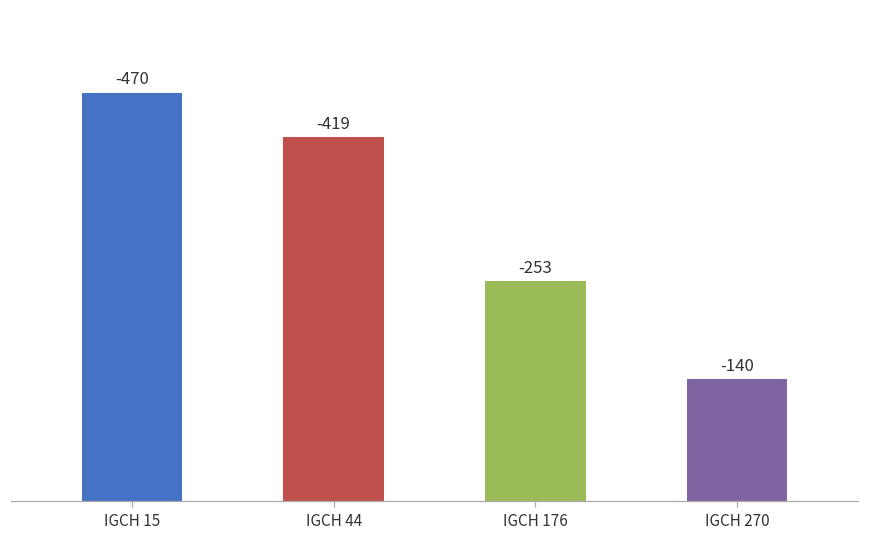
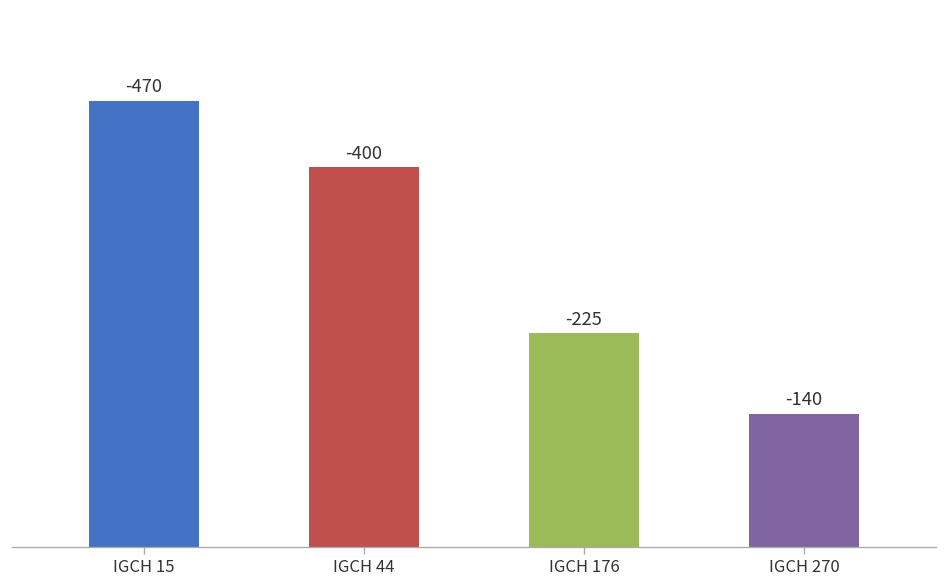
IGCH 44: -419 -> -400
IGCH 176: -253 -> -225
